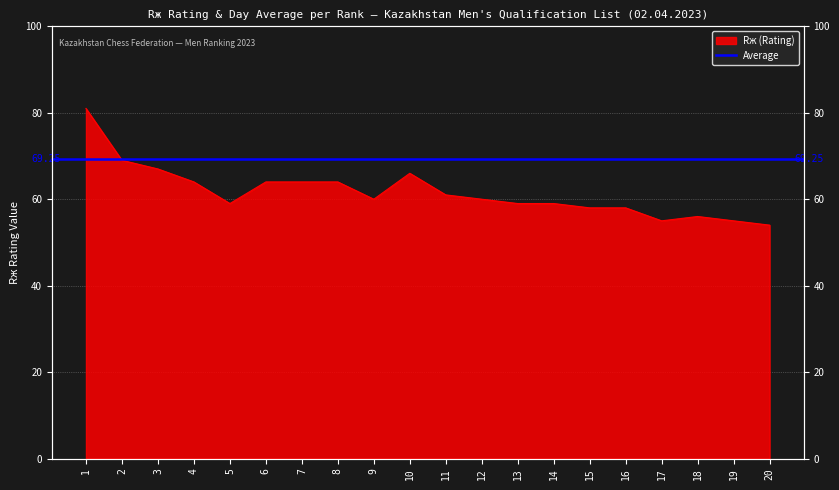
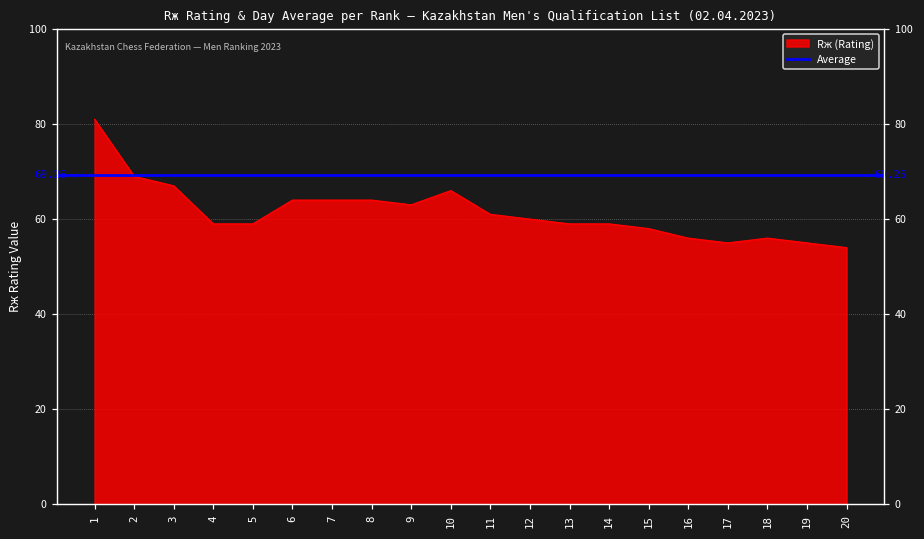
4: 64 -> 59
9: 60 -> 63
16: 58 -> 56
